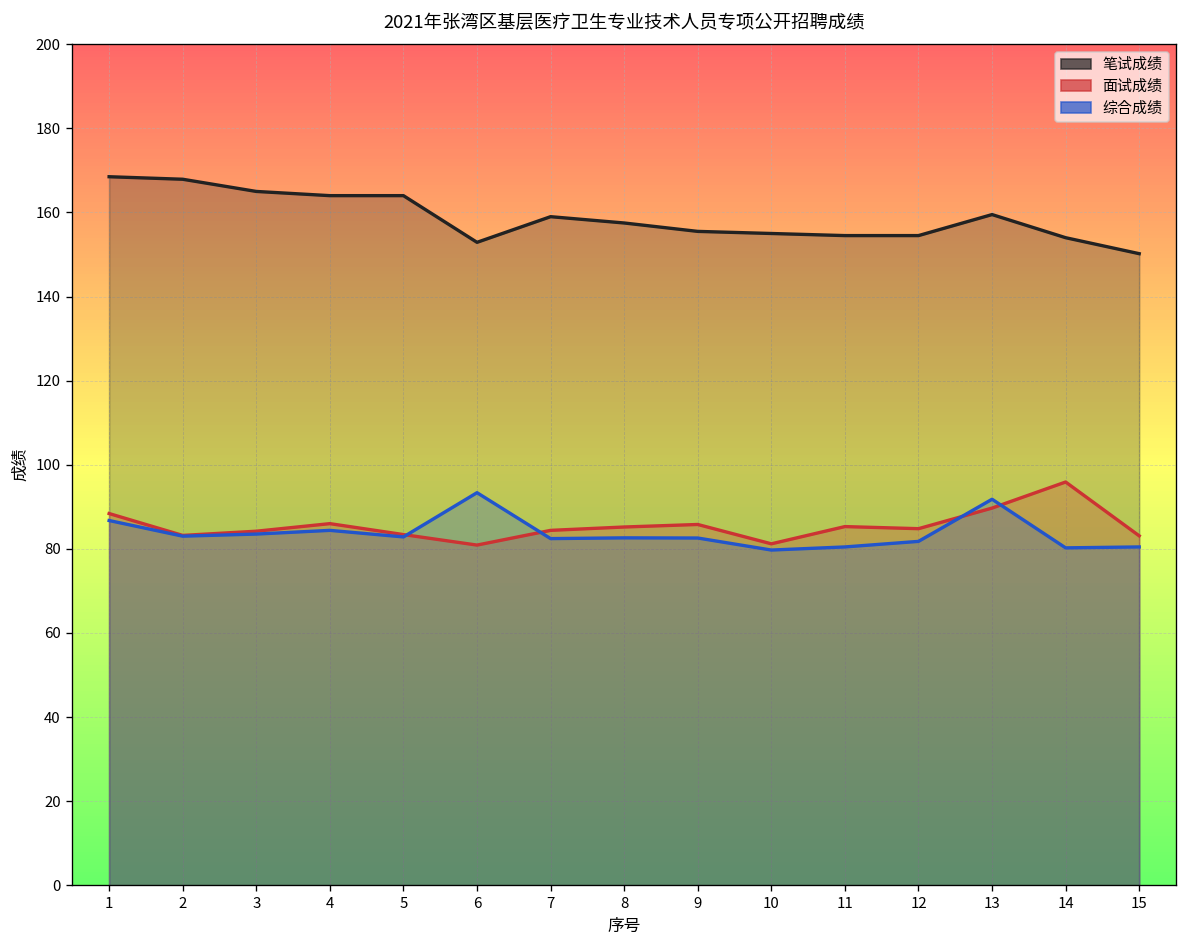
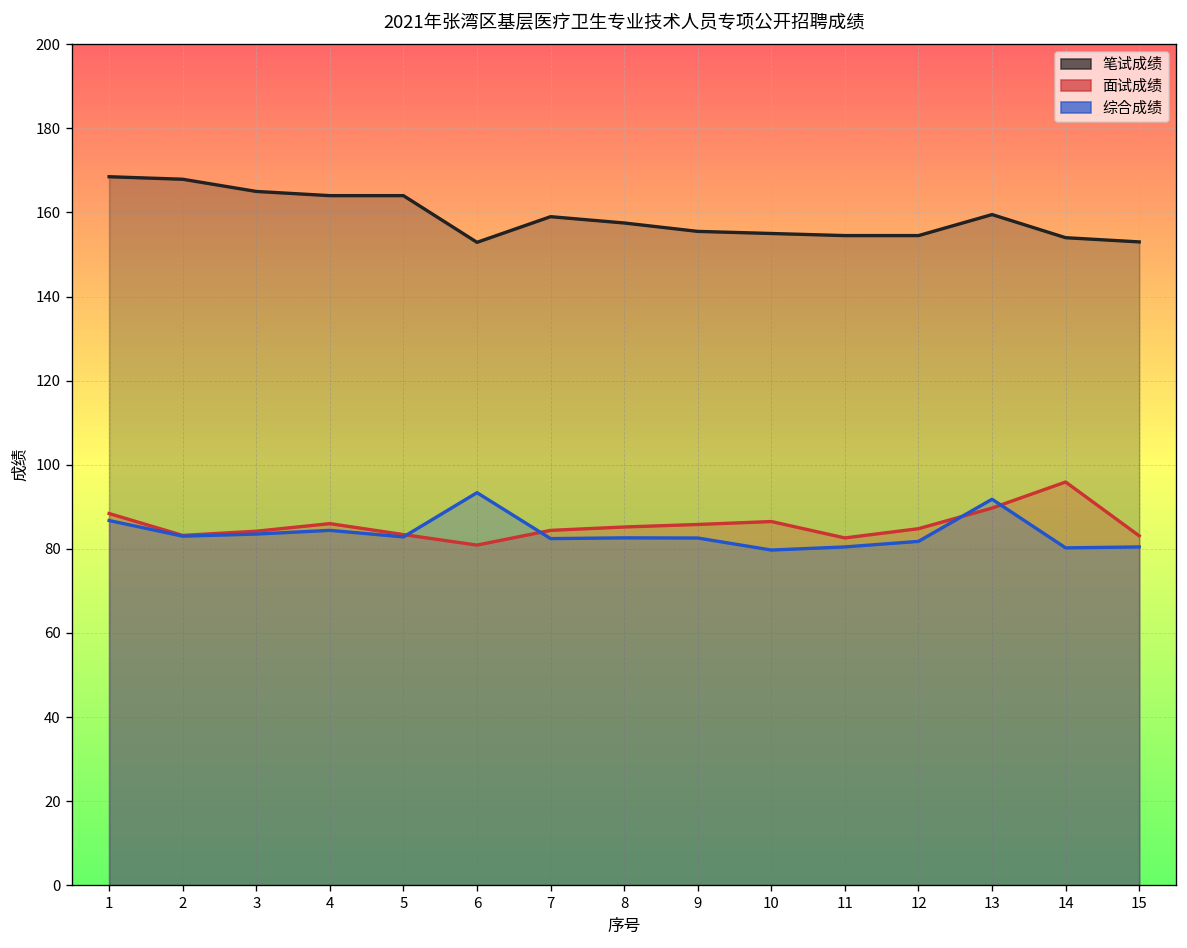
面试成绩, 10: 81 -> 87
面试成绩, 11: 85 -> 83
笔试成绩, 15: 150 -> 153
